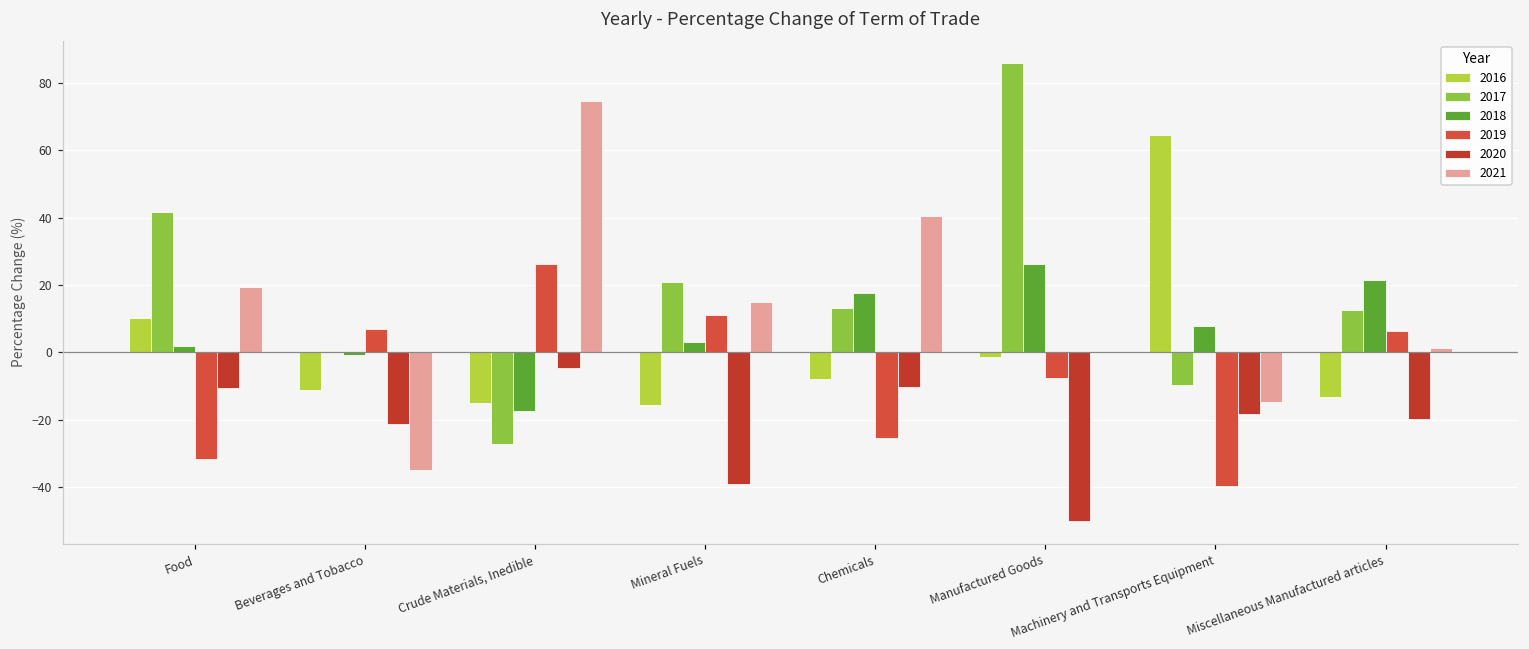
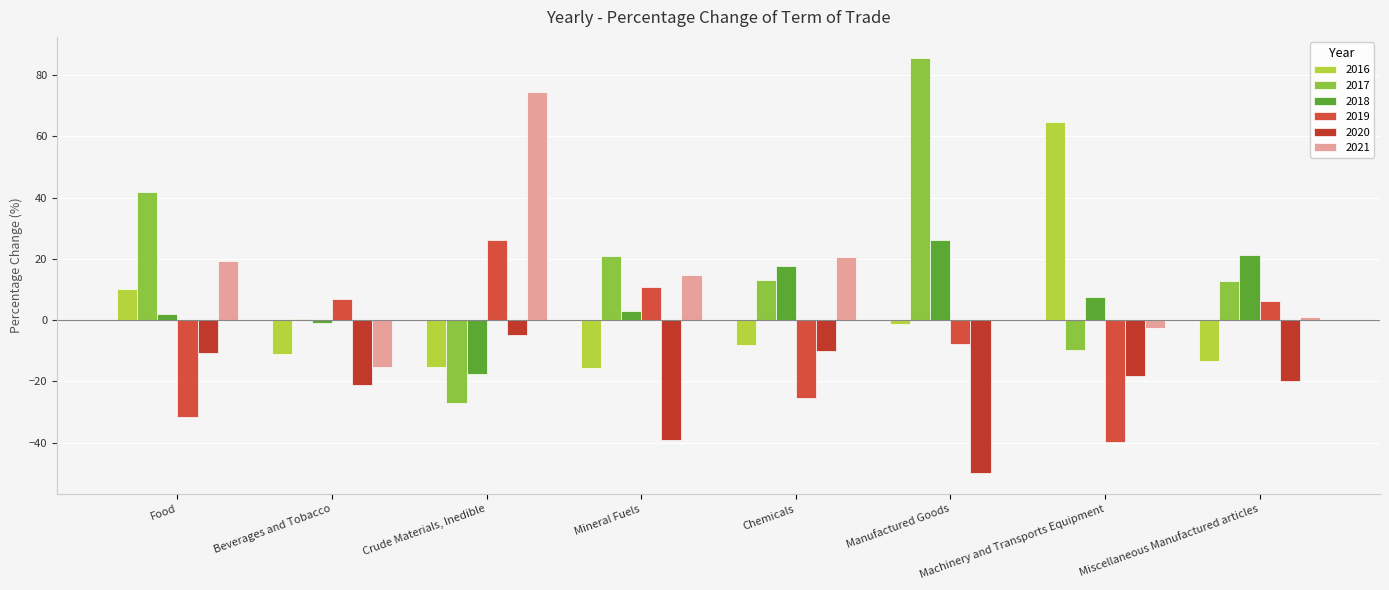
2021, Beverages and Tobacco: -35 -> -15
2021, Chemicals: 41 -> 21
2021, Machinery and Transports Equipment: -15 -> -2
